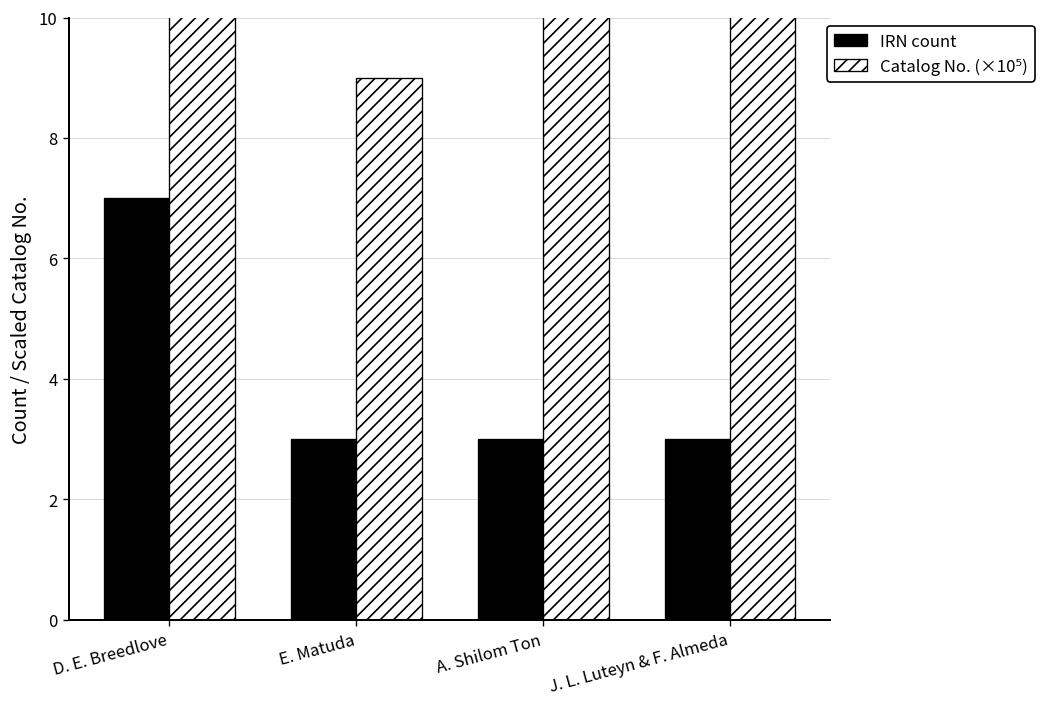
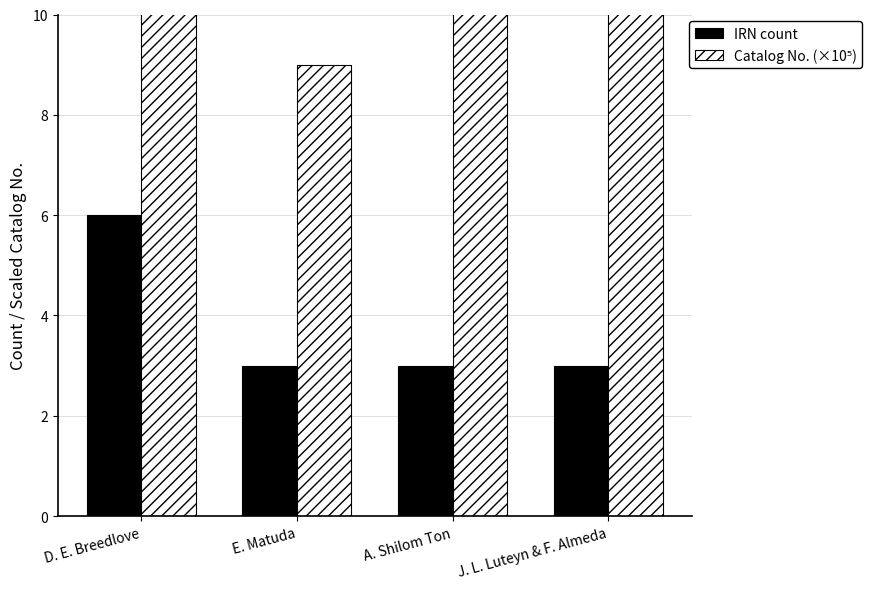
IRN count, D. E. Breedlove: 7 -> 6
